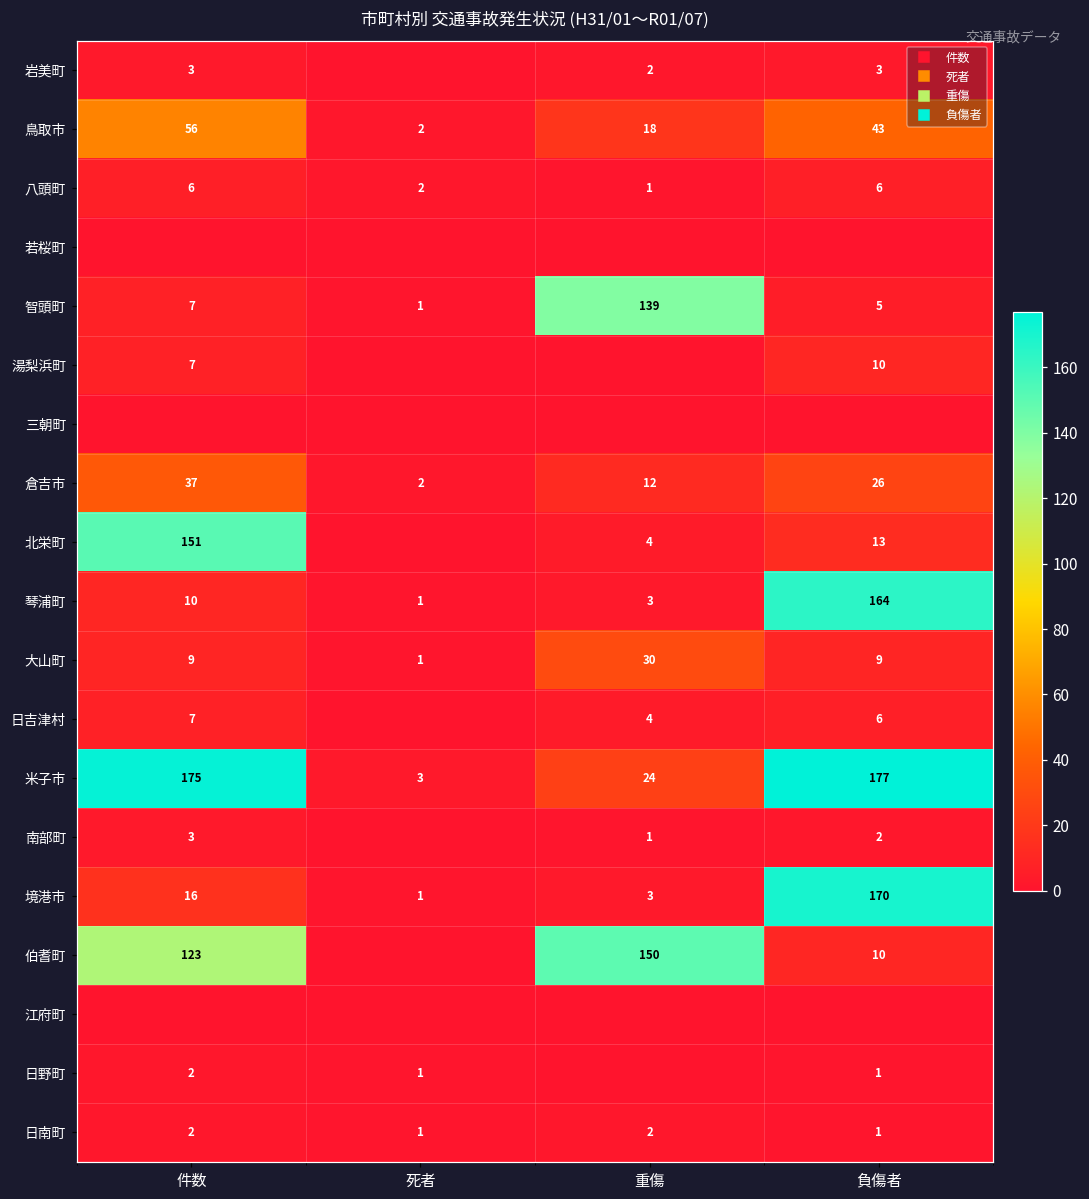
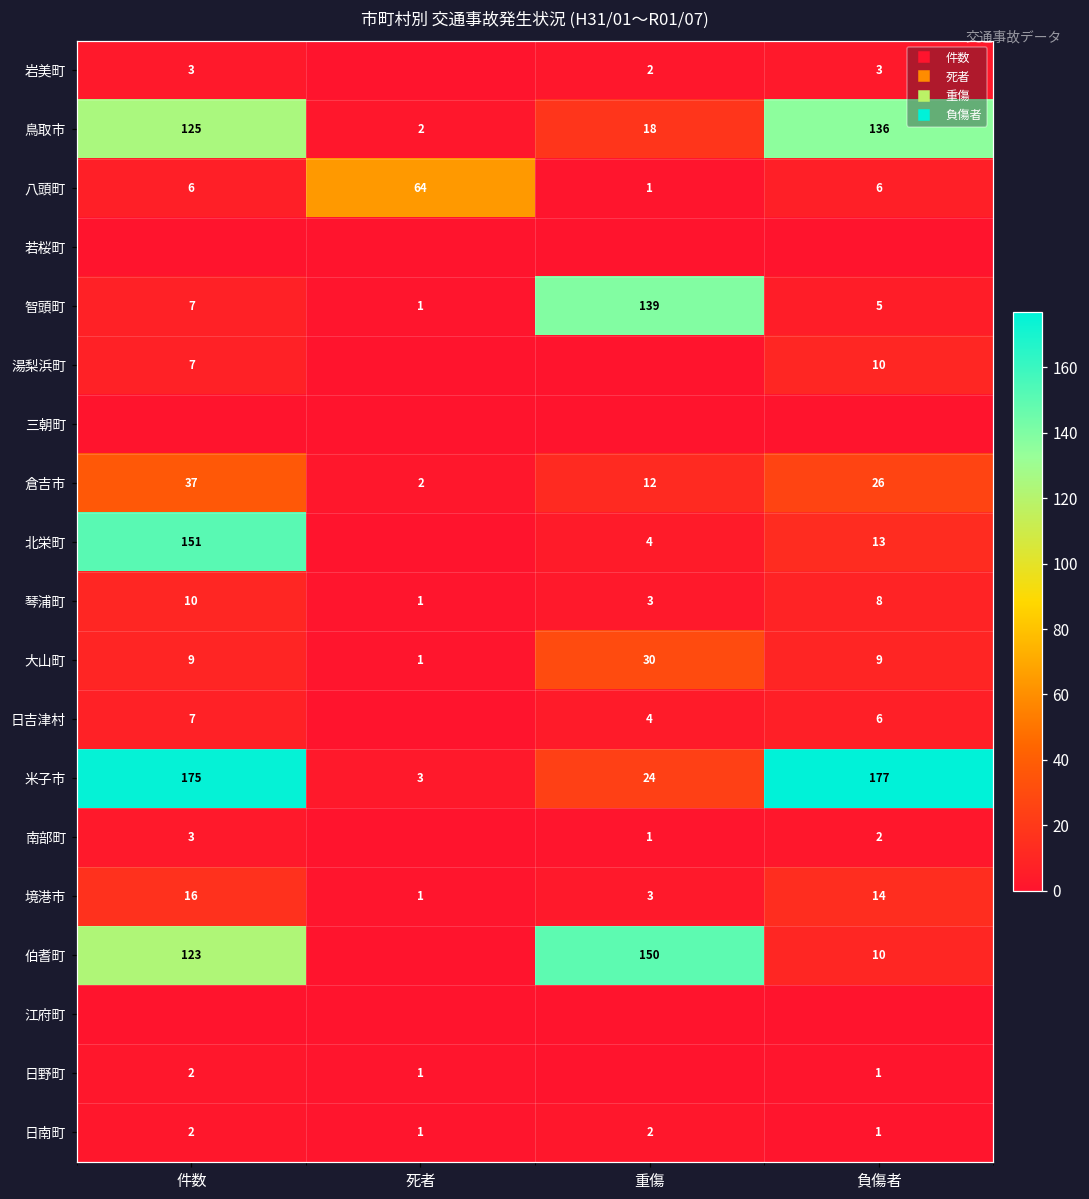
鳥取市, 件数: 56 -> 125
鳥取市, 負傷者: 43 -> 136
八頭町, 死者: 2 -> 64
琴浦町, 負傷者: 164 -> 8
境港市, 負傷者: 170 -> 14
